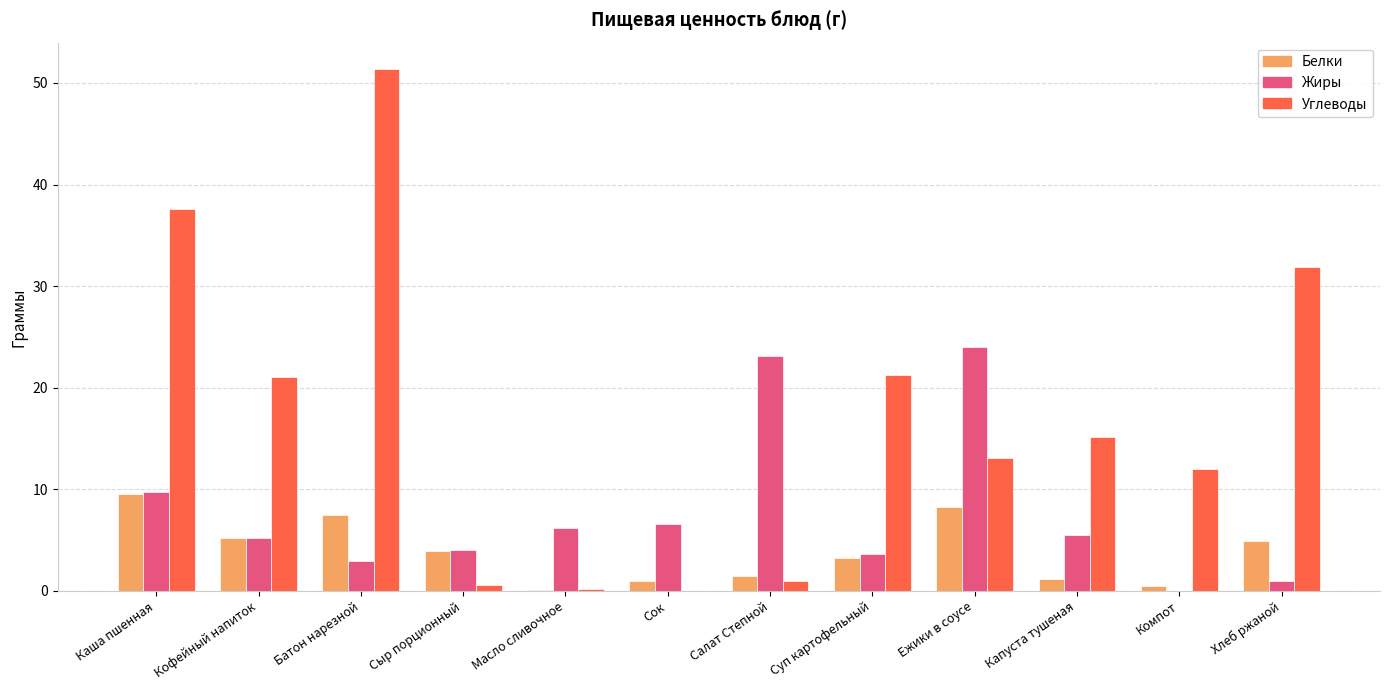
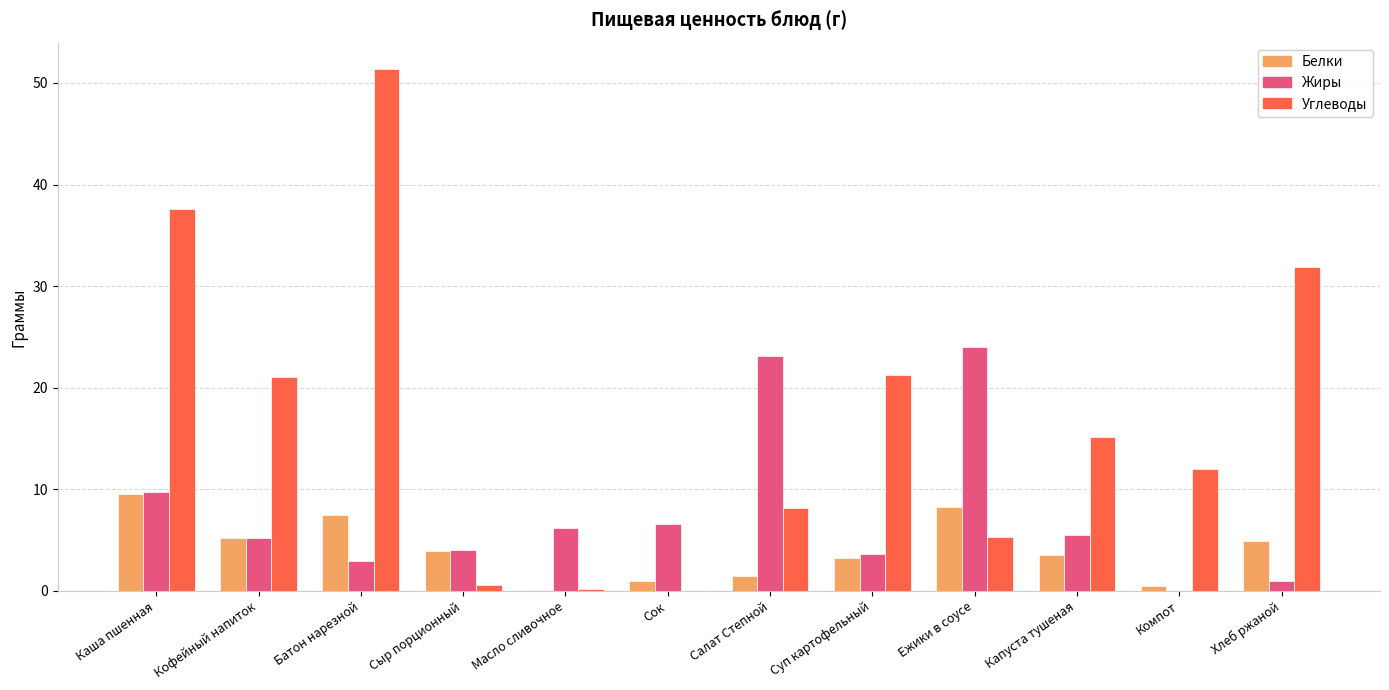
Углеводы, Салат Степной: 0.9 -> 8.1
Углеводы, Ежики в соусе: 13.1 -> 5.3
Белки, Капуста тушеная: 1.1 -> 3.6
